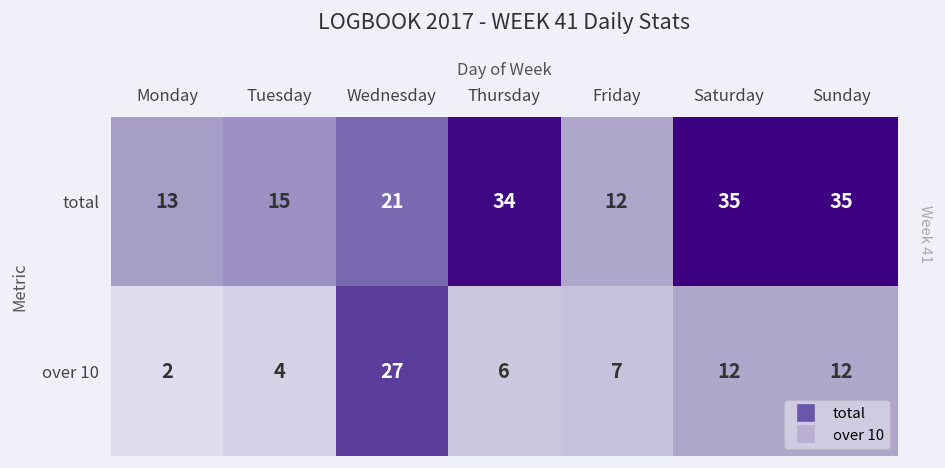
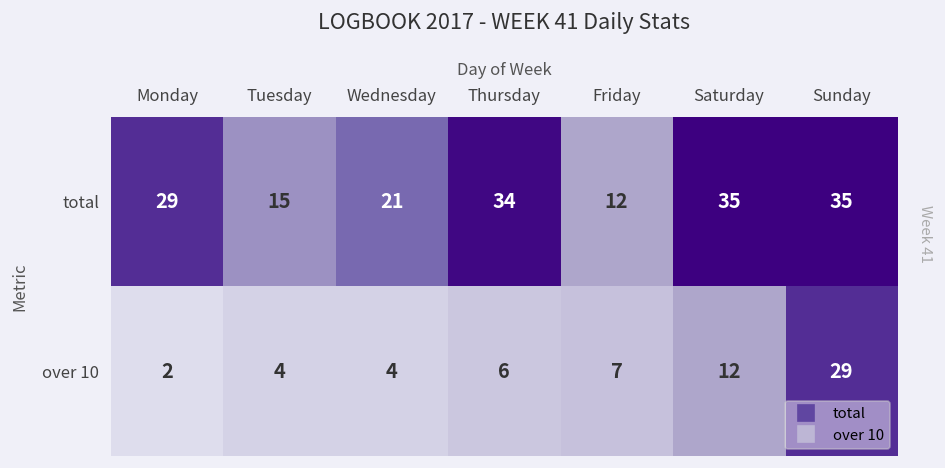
total, Monday: 13 -> 29
over 10, Wednesday: 27 -> 4
over 10, Sunday: 12 -> 29
